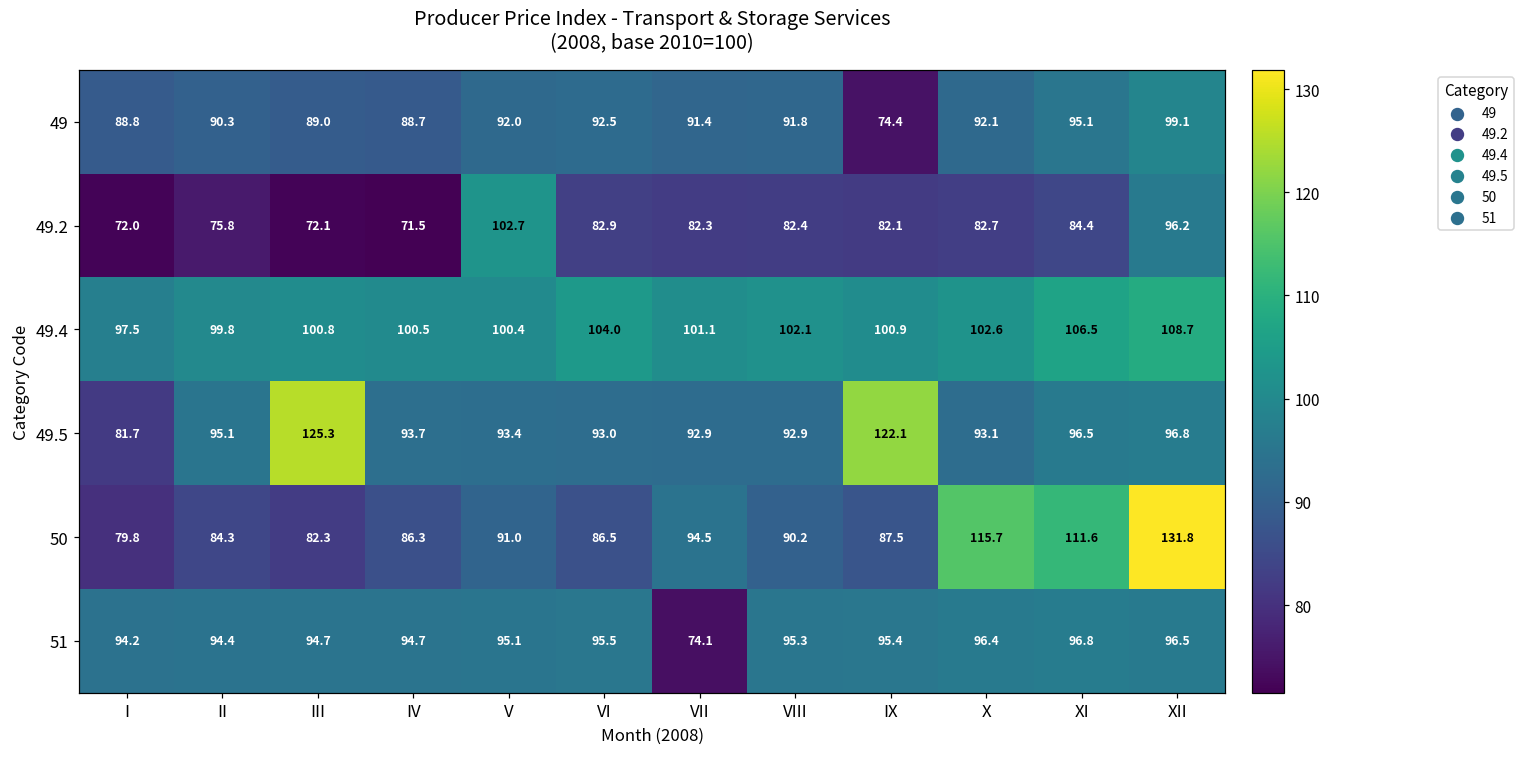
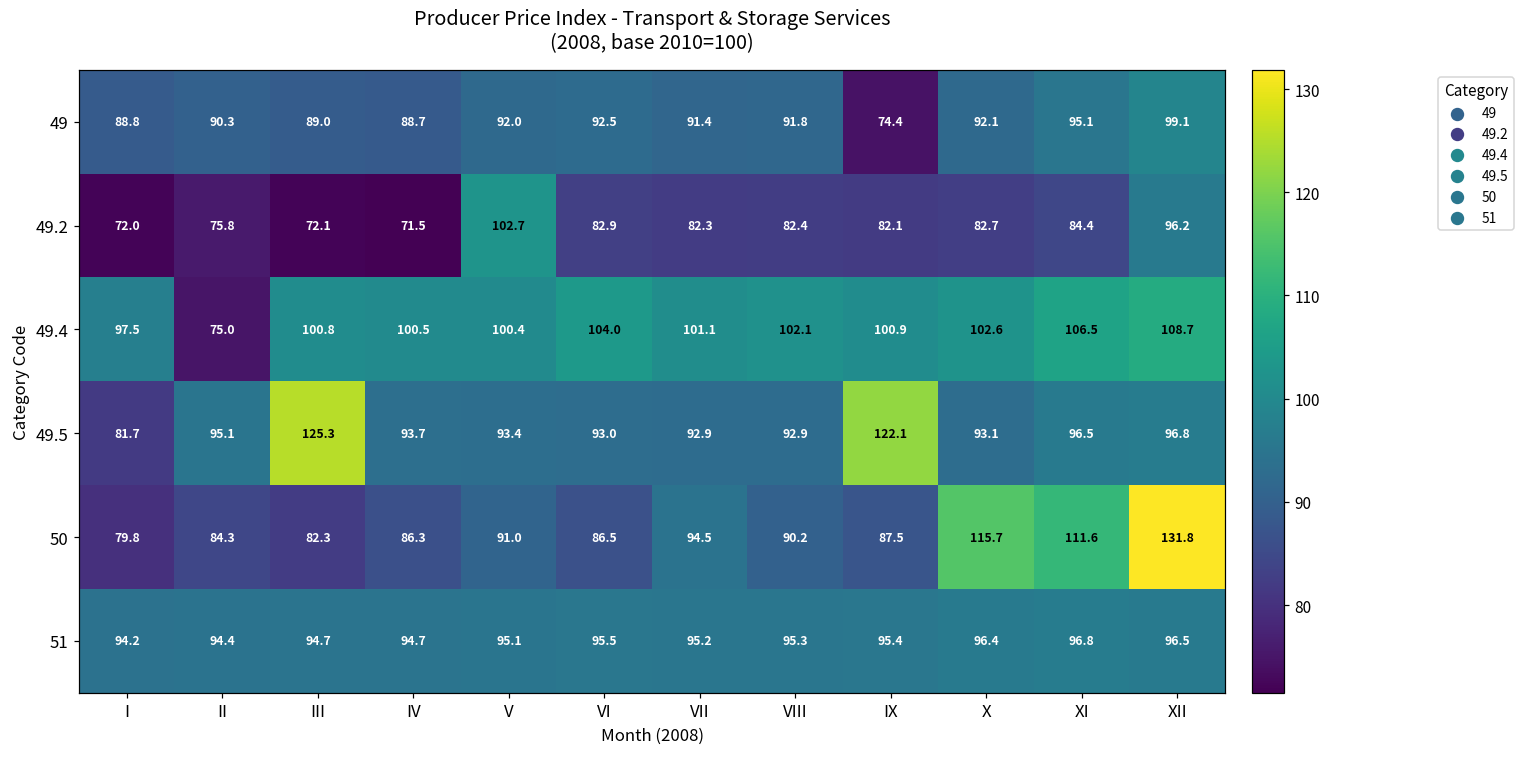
49.4, II: 99.8 -> 75.0
51, VII: 74.1 -> 95.2
